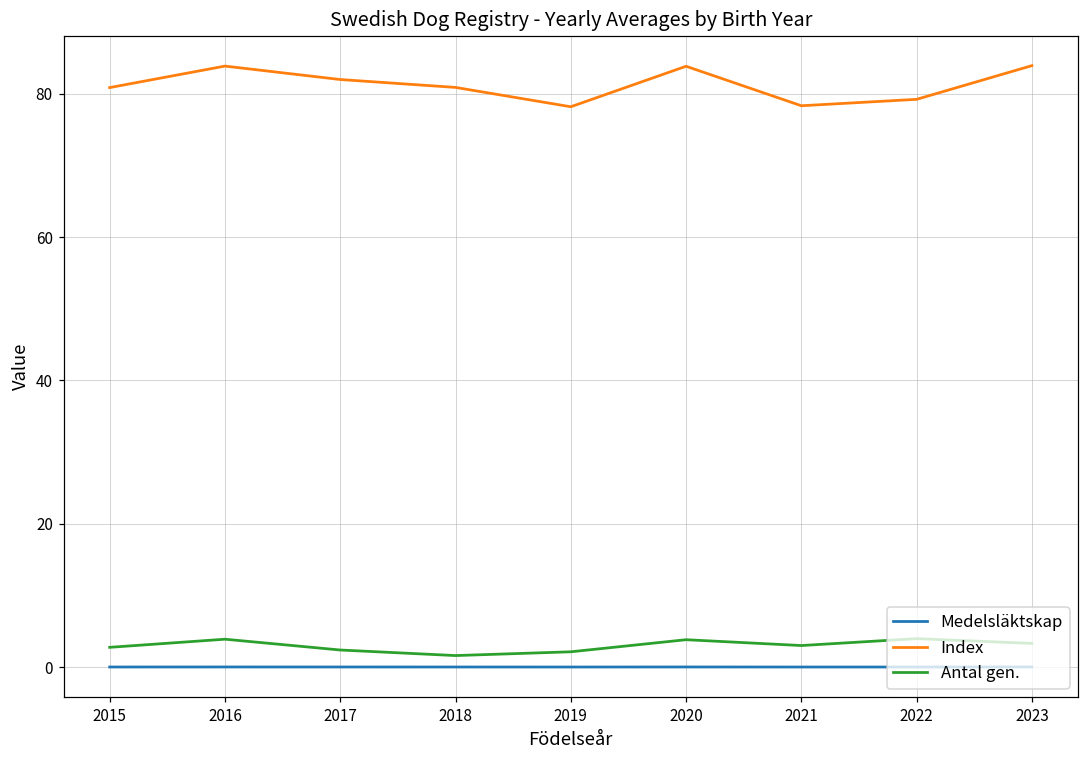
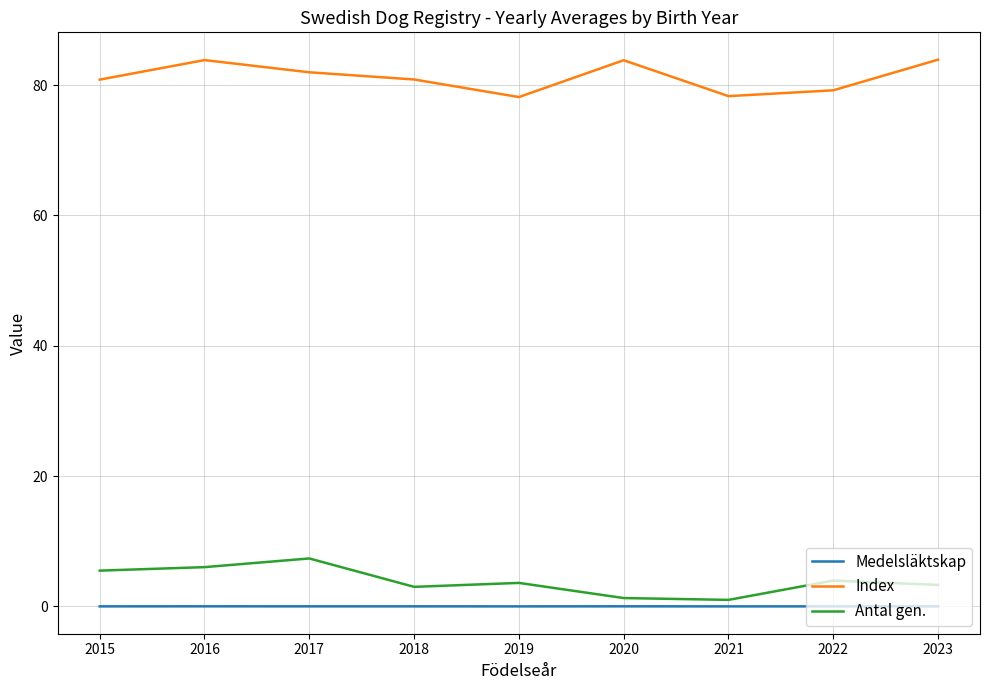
Antal gen., 2015: 3 -> 5
Antal gen., 2016: 4 -> 6
Antal gen., 2017: 2 -> 7
Antal gen., 2018: 2 -> 3
Antal gen., 2019: 2 -> 4
Antal gen., 2020: 4 -> 1
Antal gen., 2021: 3 -> 1
